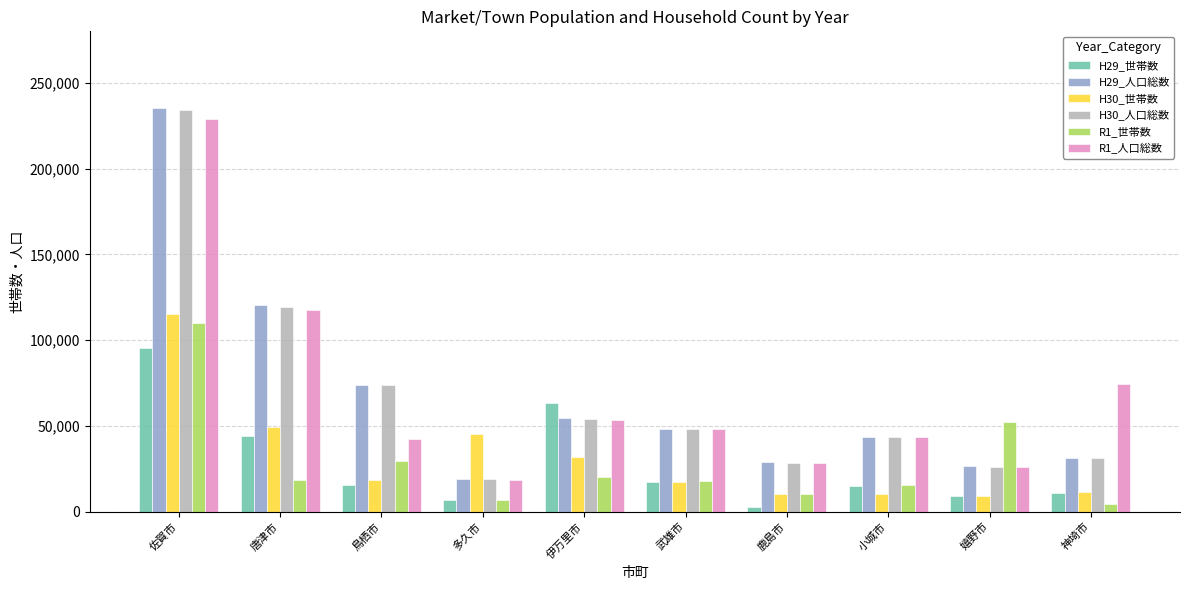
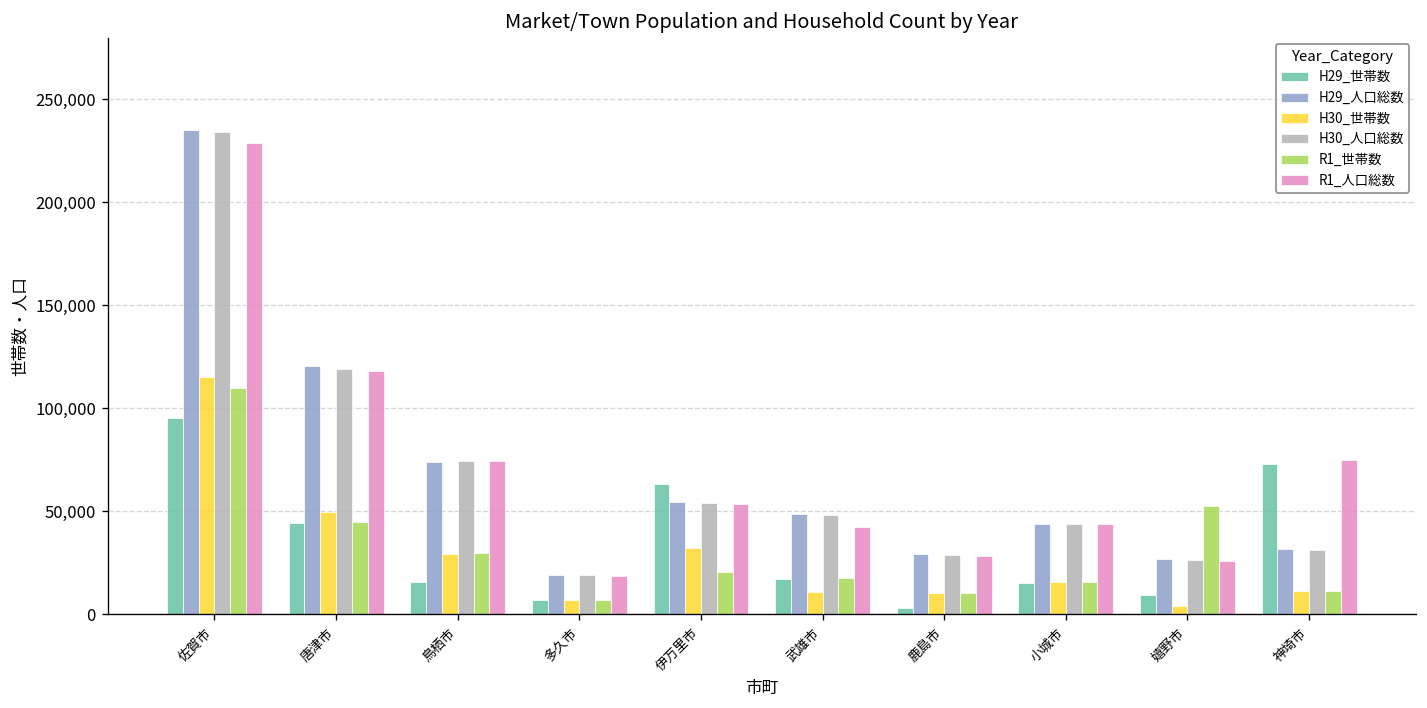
R1_世帯数, 唐津市: 19,000 -> 45,000
H30_世帯数, 鳥栖市: 19,000 -> 29,000
R1_人口総数, 鳥栖市: 42,000 -> 74,000
H30_世帯数, 多久市: 45,000 -> 7,000
H30_世帯数, 武雄市: 17,000 -> 11,000
R1_人口総数, 武雄市: 48,000 -> 42,000
H30_世帯数, 小城市: 10,000 -> 15,000
H30_世帯数, 嬉野市: 9,000 -> 4,000
H29_世帯数, 神埼市: 11,000 -> 73,000
R1_世帯数, 神埼市: 5,000 -> 11,000
